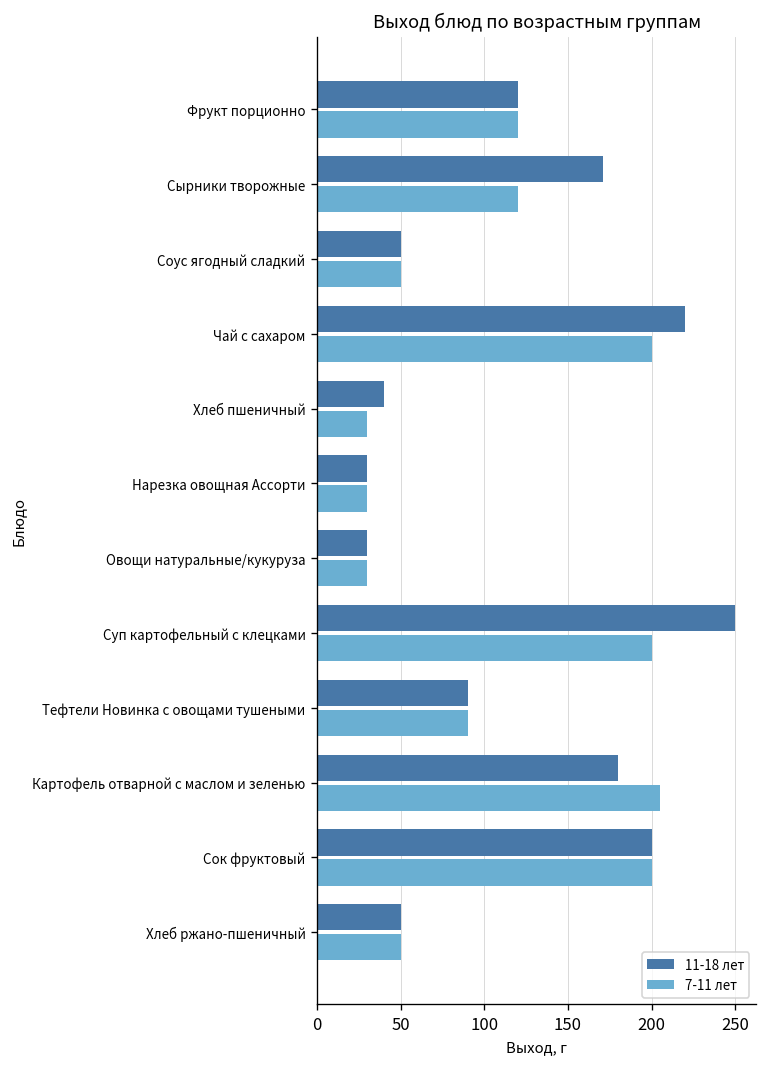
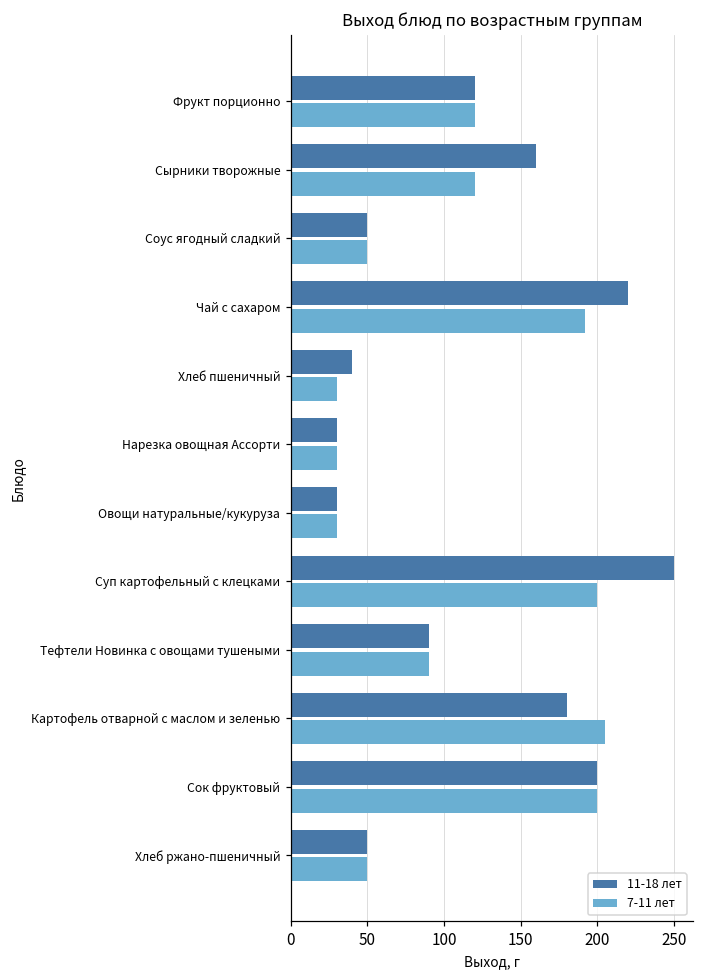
11-18 лет, Сырники творожные: 171 -> 160
7-11 лет, Чай с сахаром: 200 -> 192
